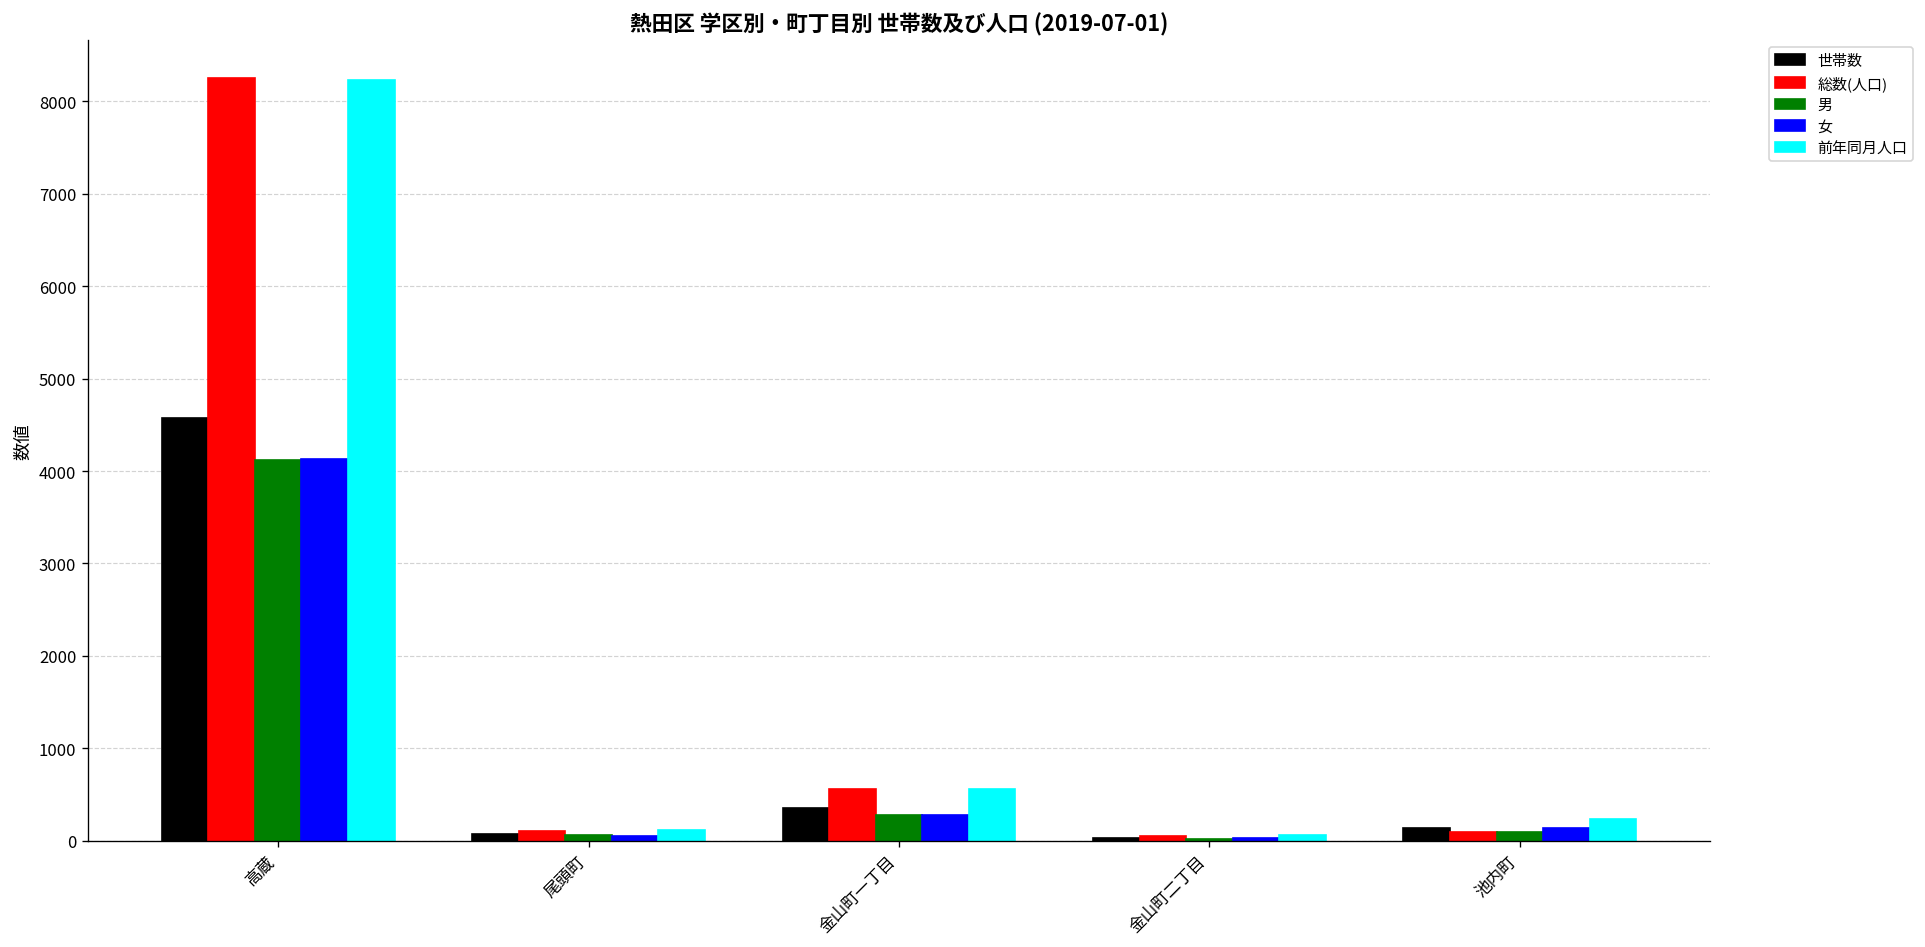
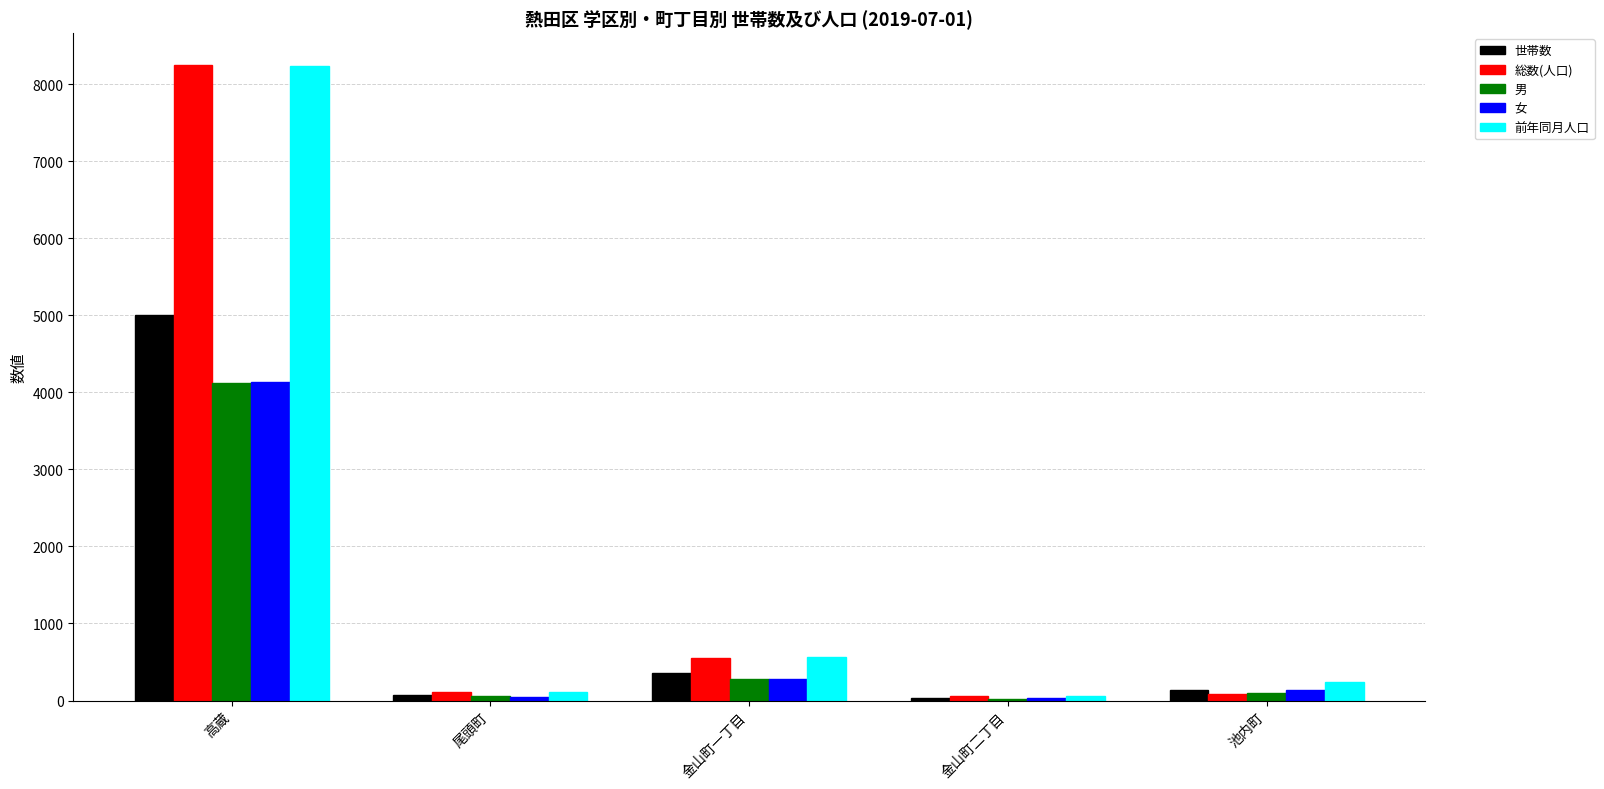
世帯数, 高蔵: 4600 -> 5000
